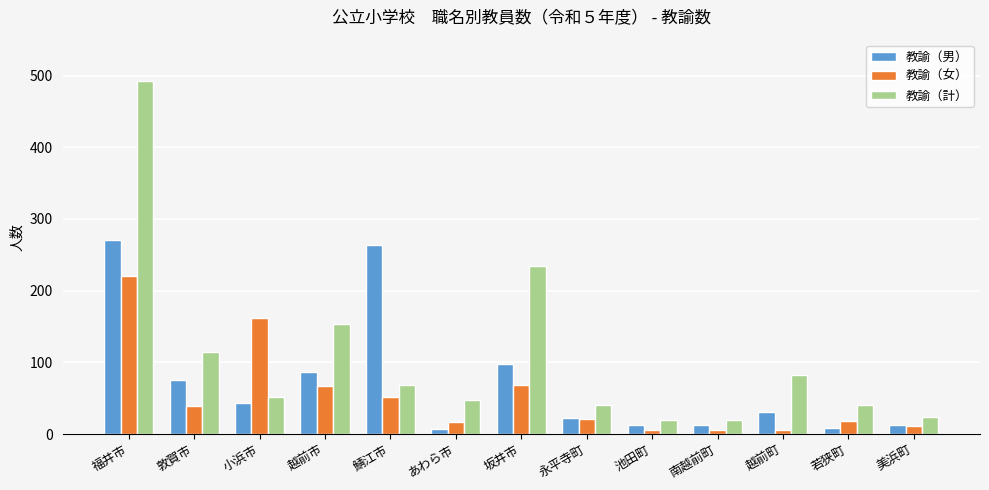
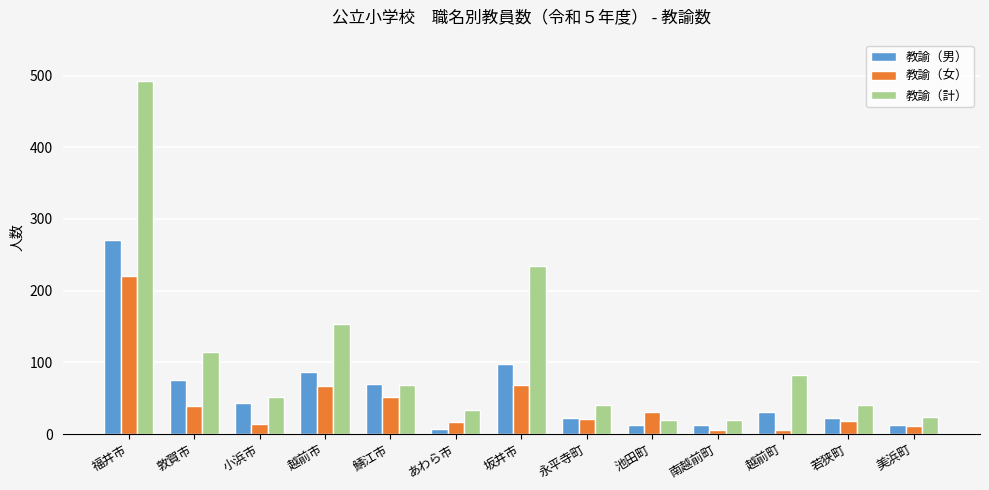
教諭（女）, 小浜市: 160 -> 10
教諭（男）, 鯖江市: 260 -> 70
教諭（計）, あわら市: 50 -> 30
教諭（女）, 池田町: 10 -> 30
教諭（男）, 若狭町: 10 -> 20
